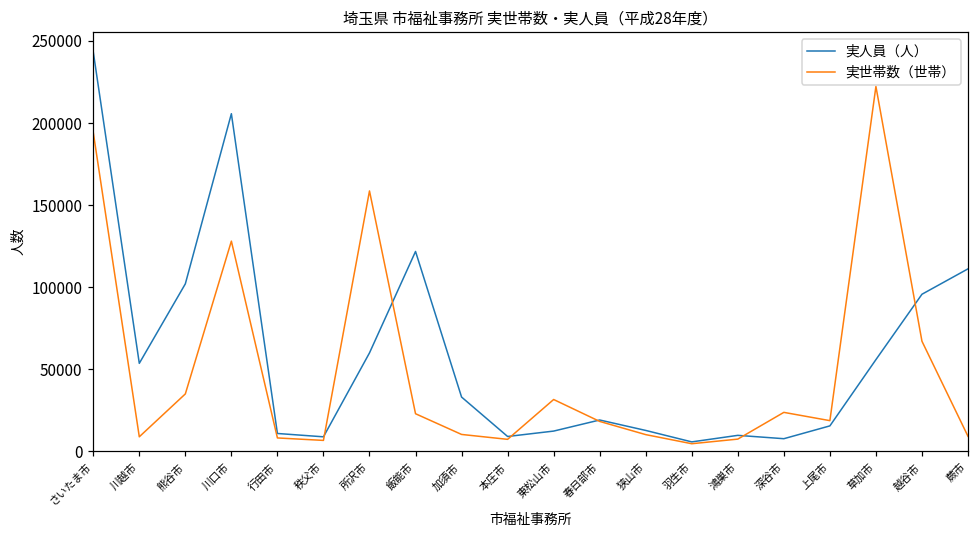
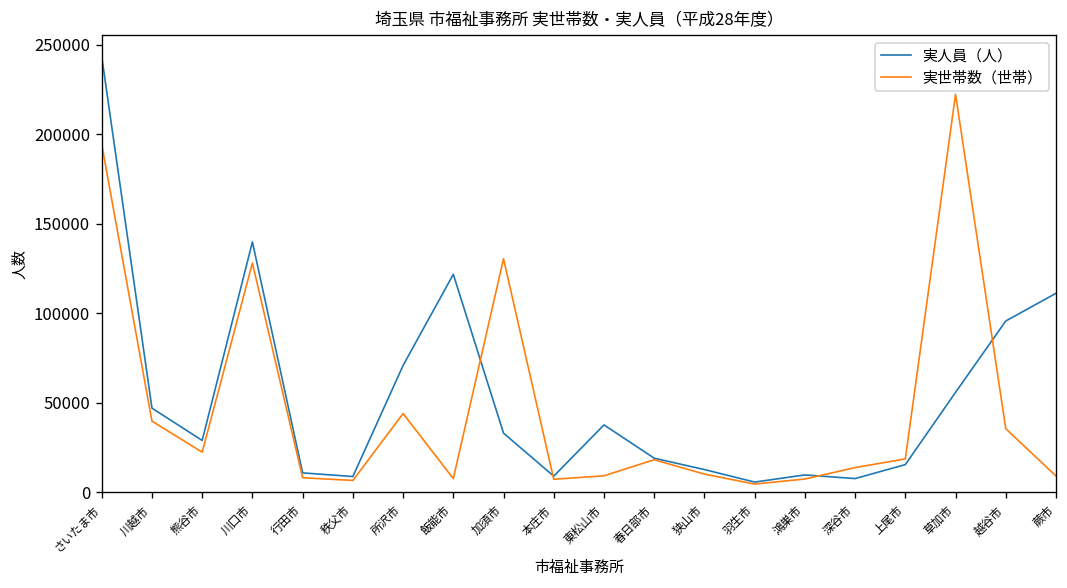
実人員（人）, 川越市: 54000 -> 47000
実世帯数（世帯）, 川越市: 9000 -> 40000
実人員（人）, 熊谷市: 102000 -> 29000
実世帯数（世帯）, 熊谷市: 35000 -> 22000
実人員（人）, 川口市: 206000 -> 140000
実人員（人）, 所沢市: 60000 -> 71000
実世帯数（世帯）, 所沢市: 159000 -> 44000
実世帯数（世帯）, 飯能市: 23000 -> 8000
実世帯数（世帯）, 加須市: 10000 -> 130000
実人員（人）, 東松山市: 12000 -> 38000
実世帯数（世帯）, 東松山市: 31000 -> 9000
実世帯数（世帯）, 深谷市: 24000 -> 14000
実世帯数（世帯）, 越谷市: 67000 -> 35000
